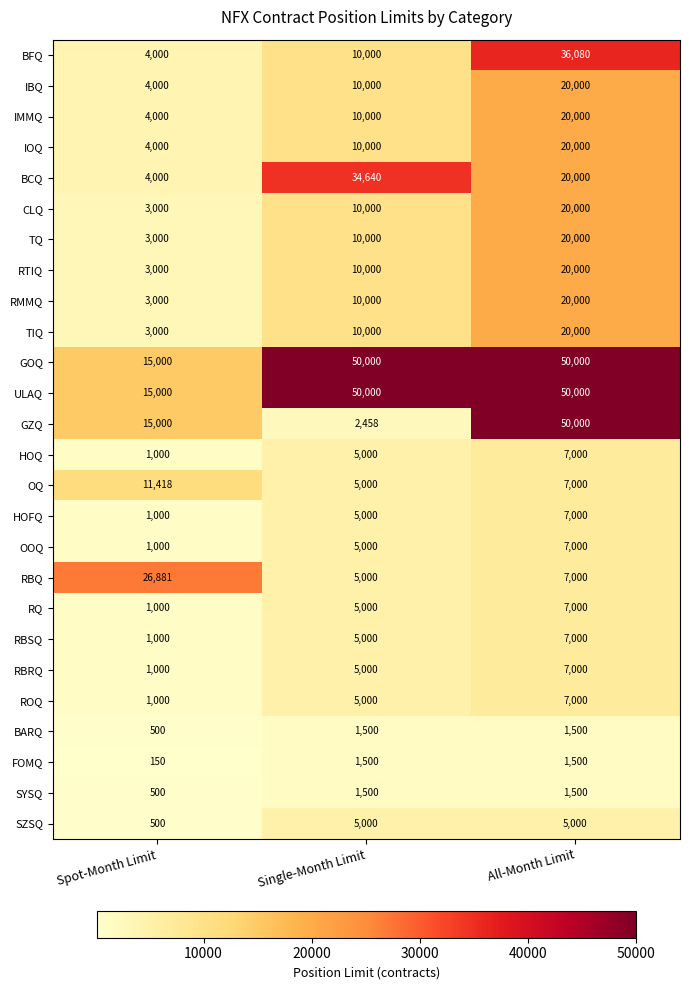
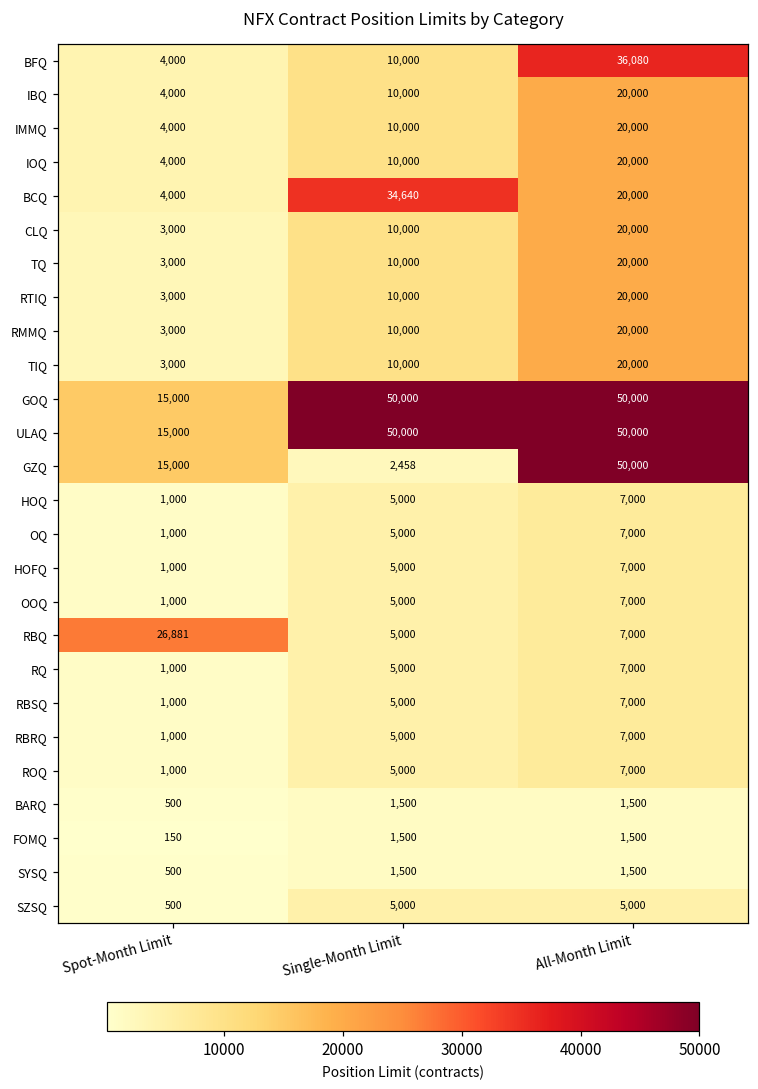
OQ, Spot-Month Limit: 11,418 -> 1,000
